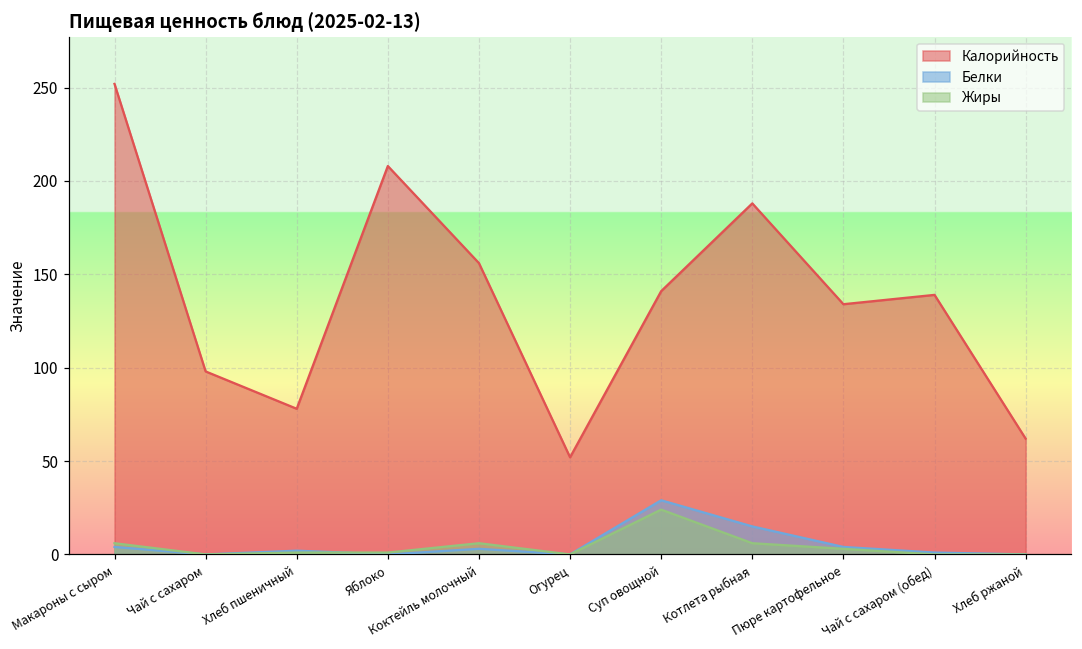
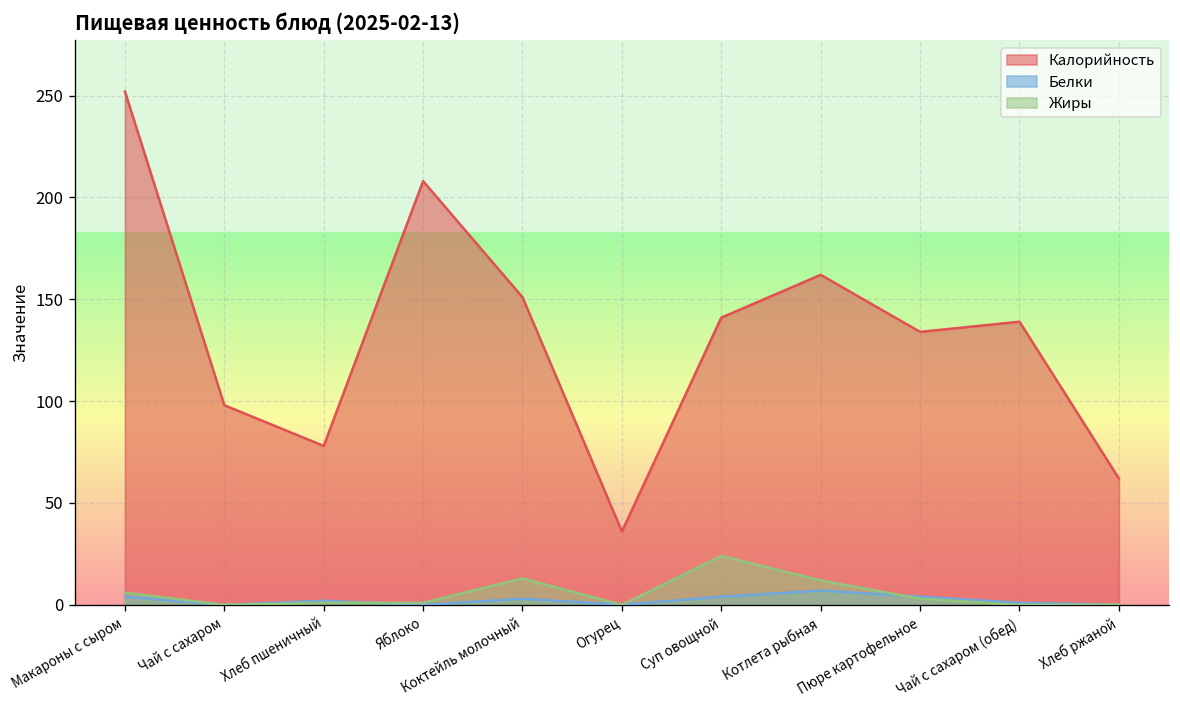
Калорийность, Коктейль молочный: 156 -> 151
Жиры, Коктейль молочный: 6 -> 13
Калорийность, Огурец: 52 -> 36
Белки, Суп овощной: 29 -> 4
Калорийность, Котлета рыбная: 188 -> 162
Белки, Котлета рыбная: 15 -> 7
Жиры, Котлета рыбная: 6 -> 12
